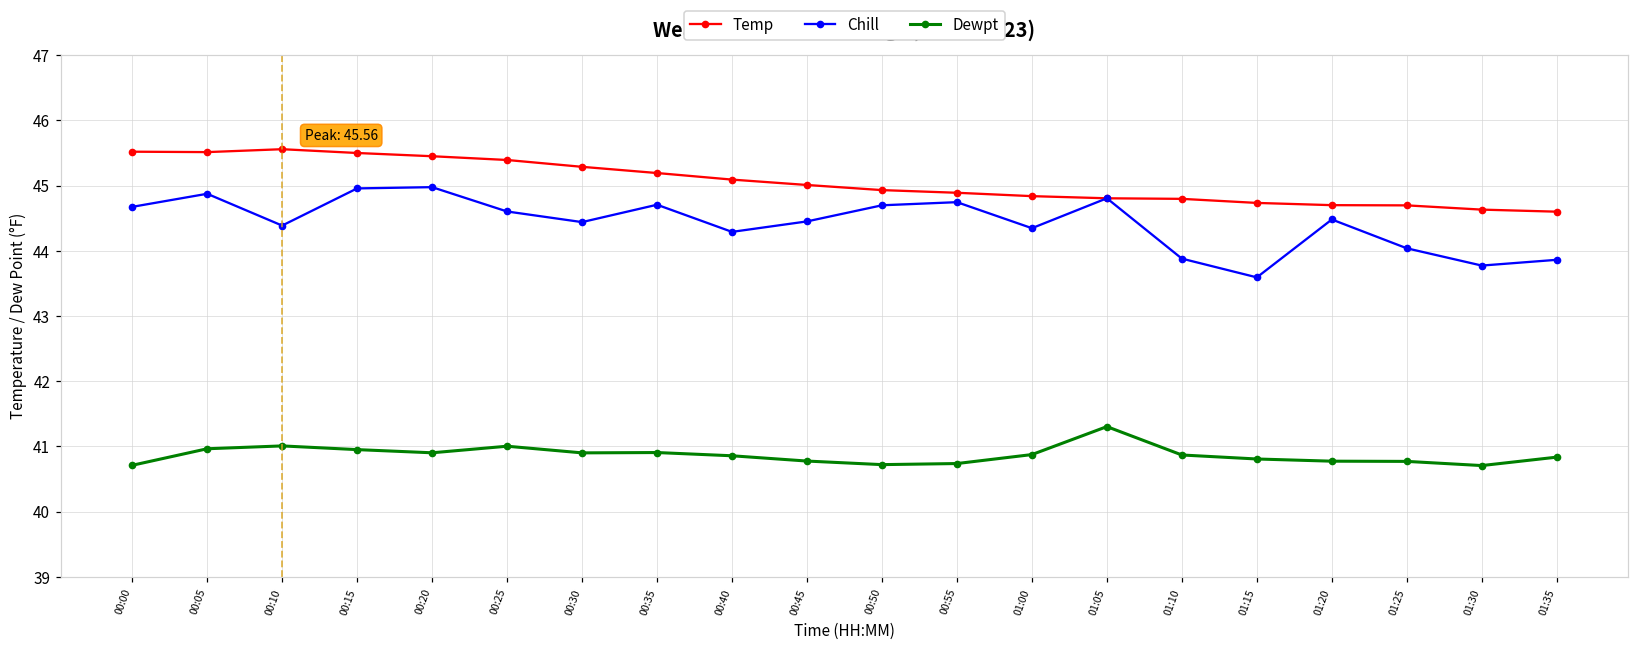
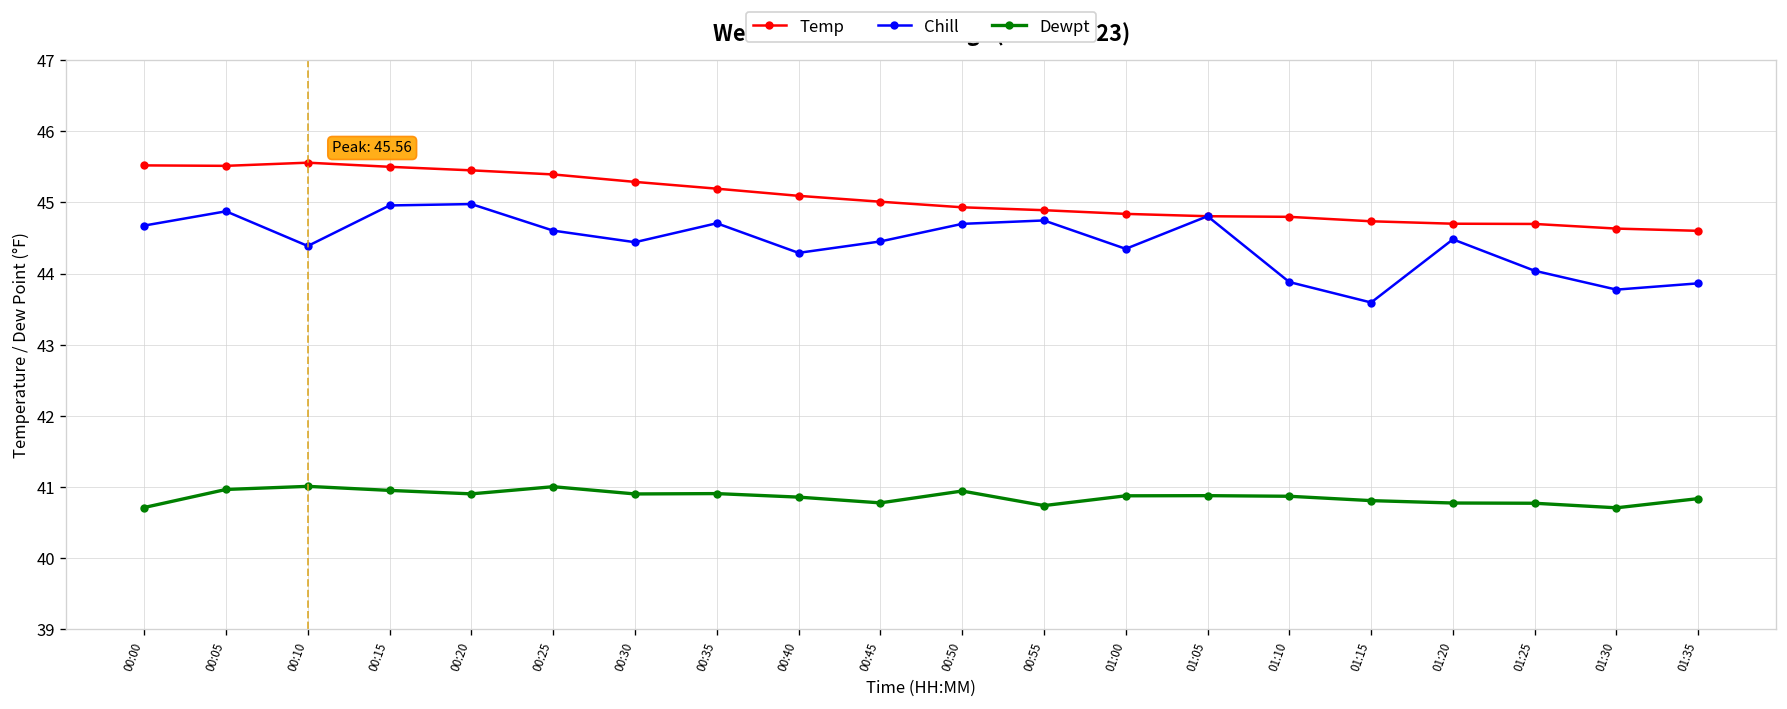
Dewpt, 00:50: 40.7 -> 40.9
Dewpt, 01:05: 41.3 -> 40.9
